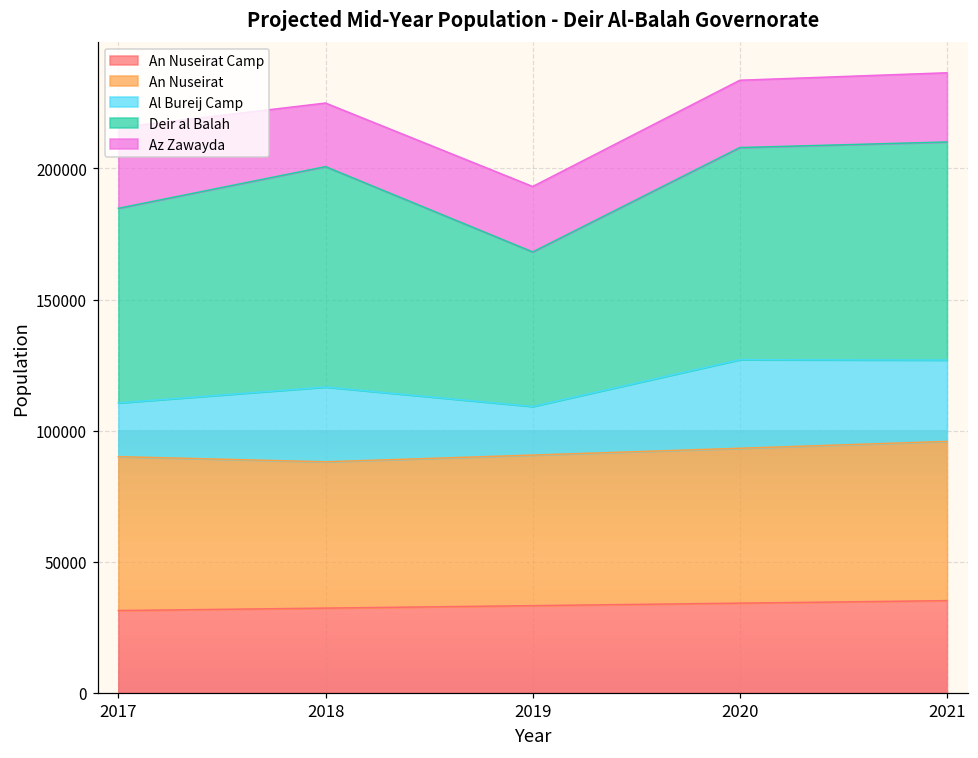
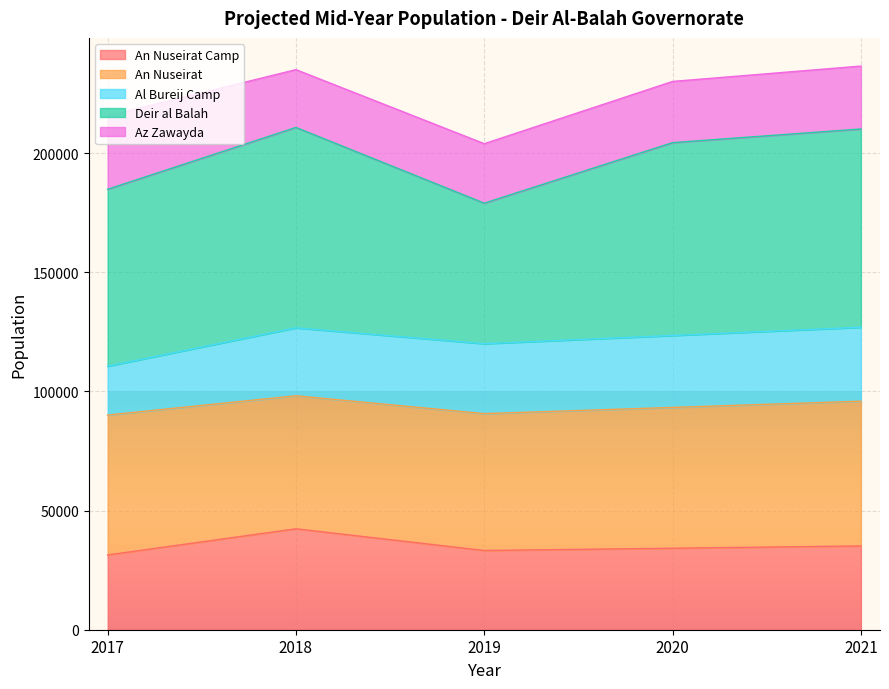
An Nuseirat Camp, 2018: 32000 -> 42000
Al Bureij Camp, 2019: 19000 -> 29000
Al Bureij Camp, 2020: 34000 -> 30000
